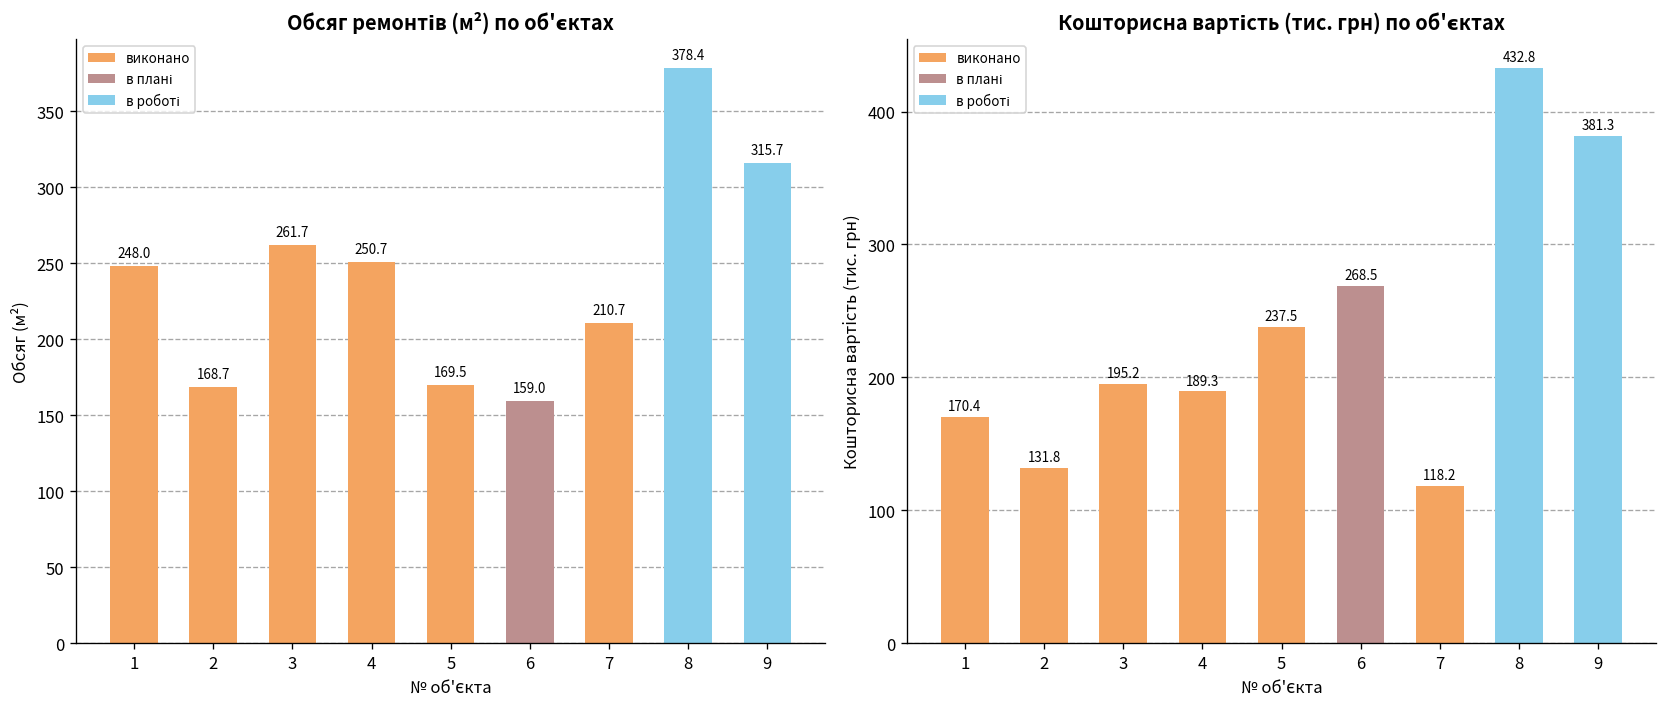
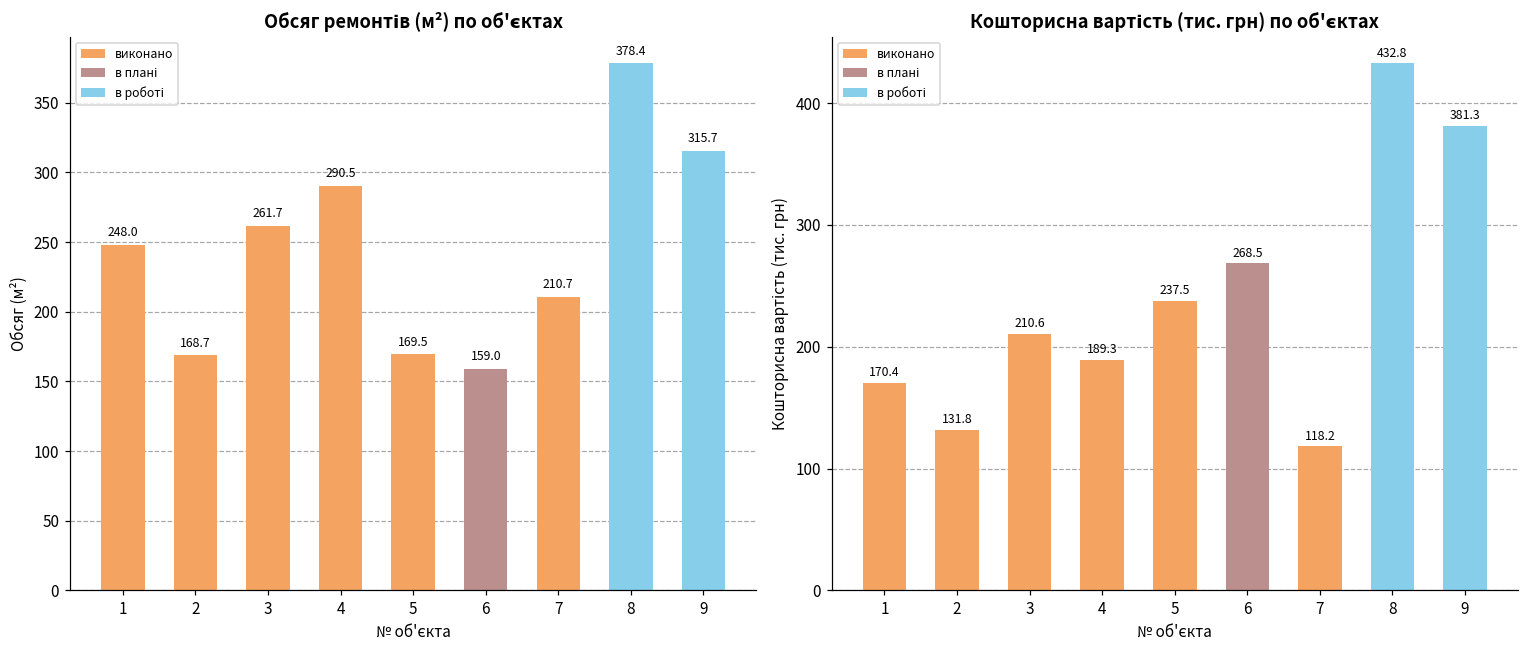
Обсяг ремонтів (м²) по об'єктах, 4: 250.7 -> 290.5
Кошторисна вартість (тис. грн) по об'єктах, 3: 195.2 -> 210.6
